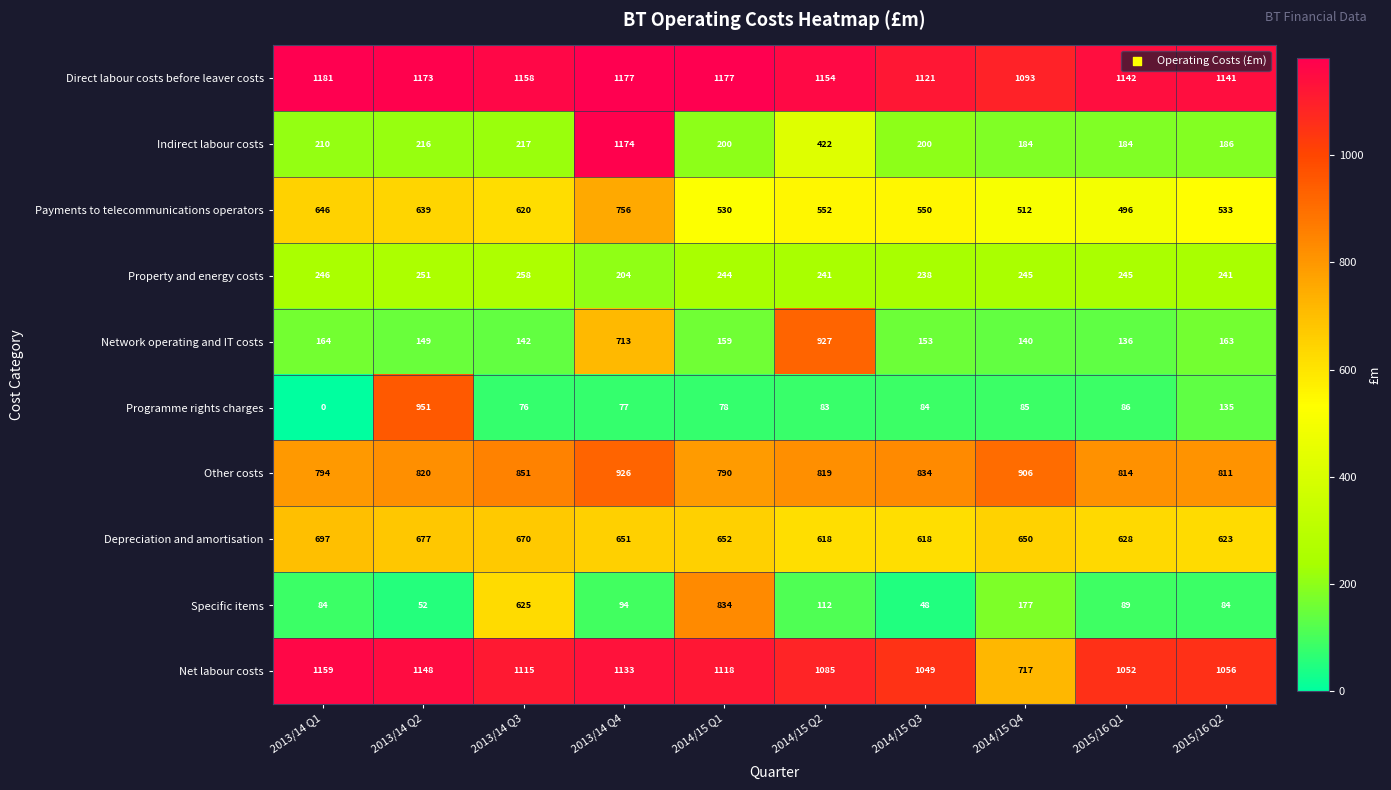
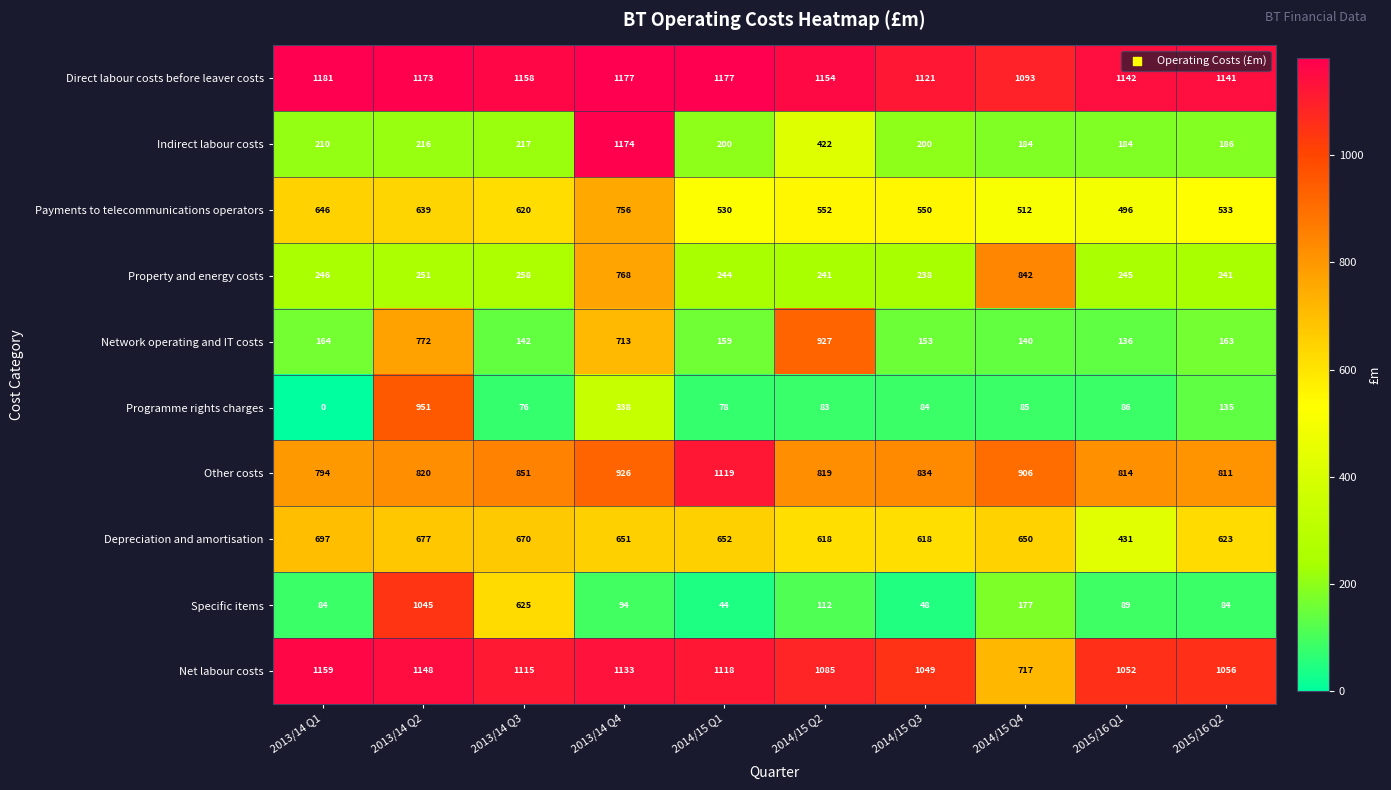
Property and energy costs, 2013/14 Q4: 204 -> 768
Property and energy costs, 2014/15 Q4: 245 -> 842
Network operating and IT costs, 2013/14 Q2: 149 -> 772
Programme rights charges, 2013/14 Q4: 77 -> 338
Other costs, 2014/15 Q1: 790 -> 1119
Depreciation and amortisation, 2015/16 Q1: 628 -> 431
Specific items, 2013/14 Q2: 52 -> 1045
Specific items, 2014/15 Q1: 834 -> 44
